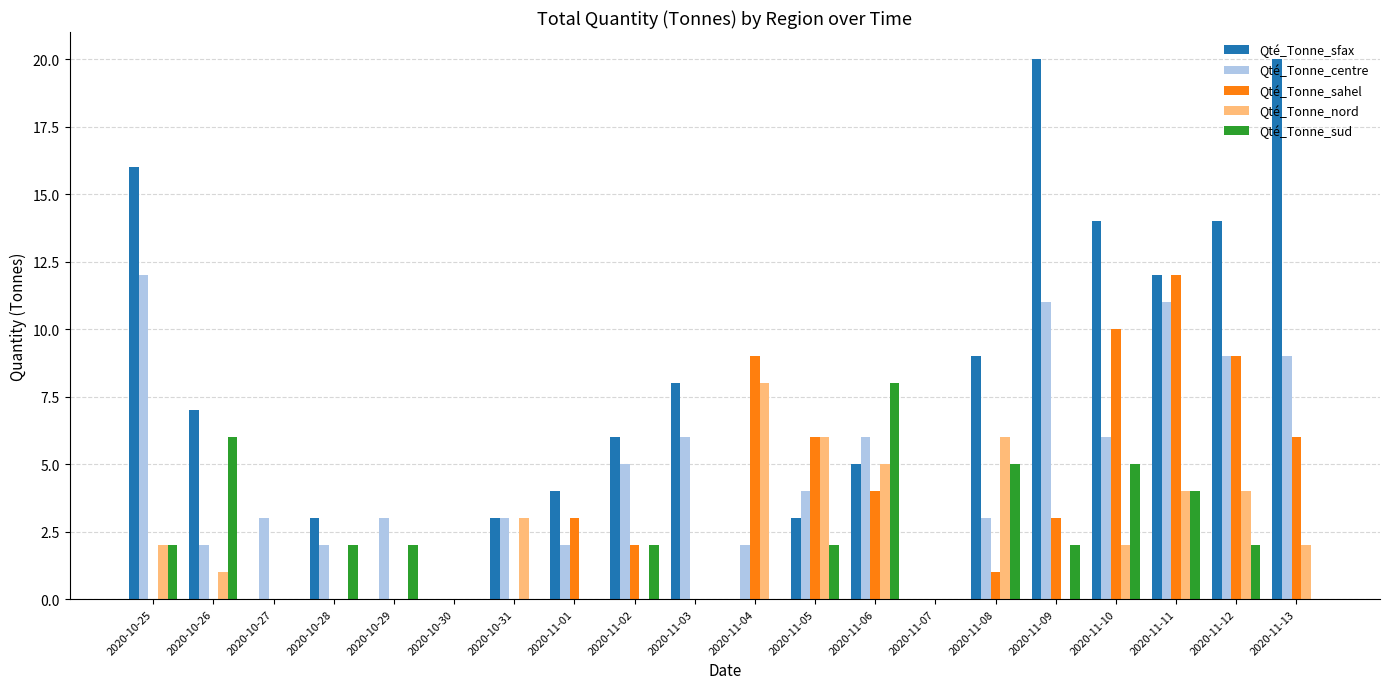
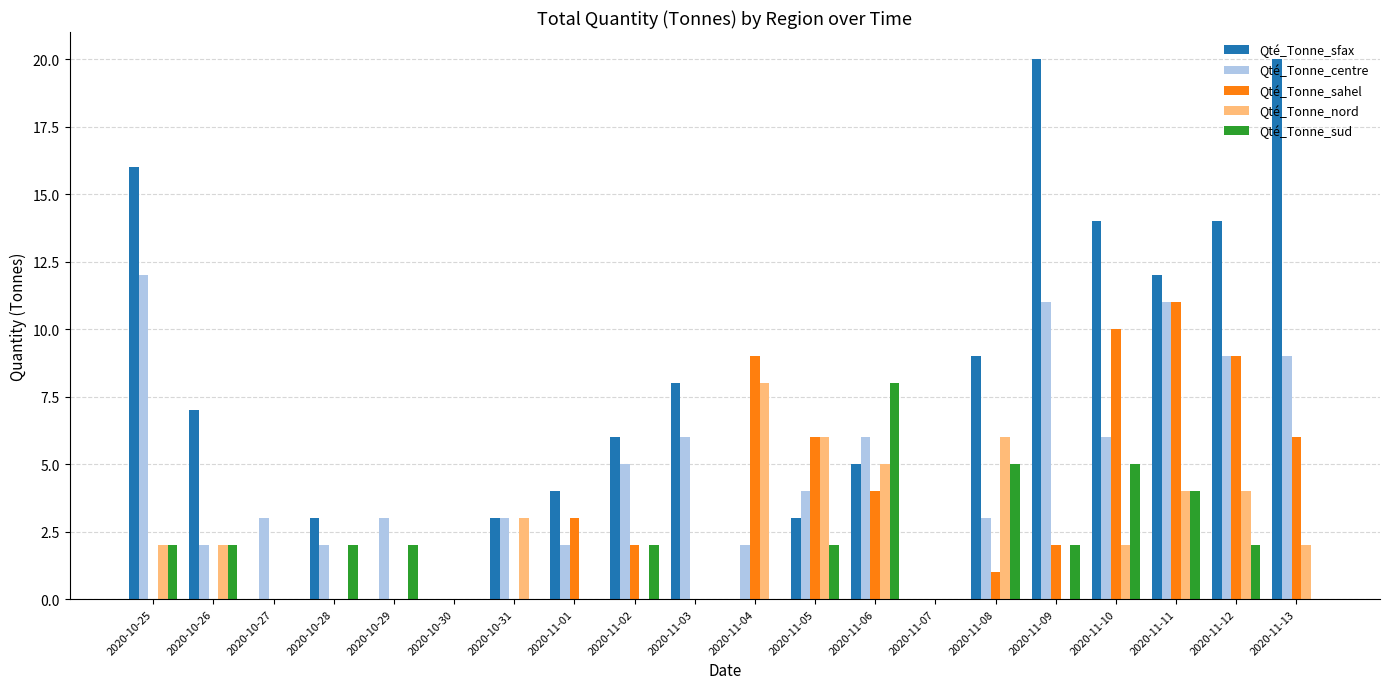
Qté_Tonne_nord, 2020-10-26: 1 -> 2
Qté_Tonne_sud, 2020-10-26: 6 -> 2
Qté_Tonne_sahel, 2020-11-09: 3 -> 2
Qté_Tonne_sahel, 2020-11-11: 12 -> 11
